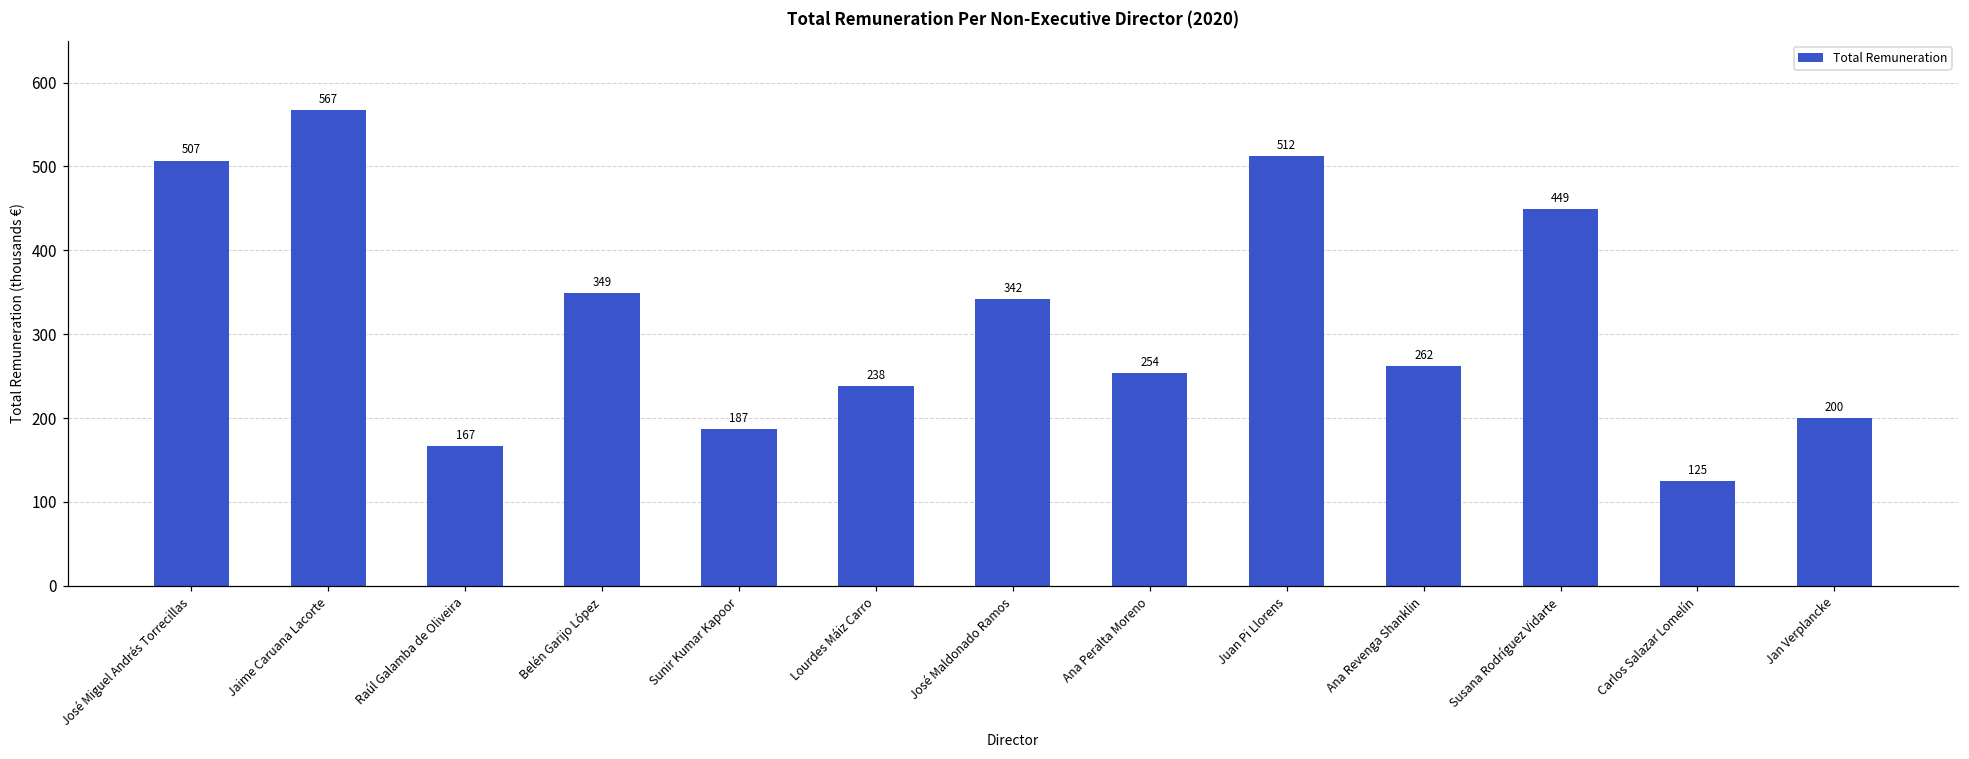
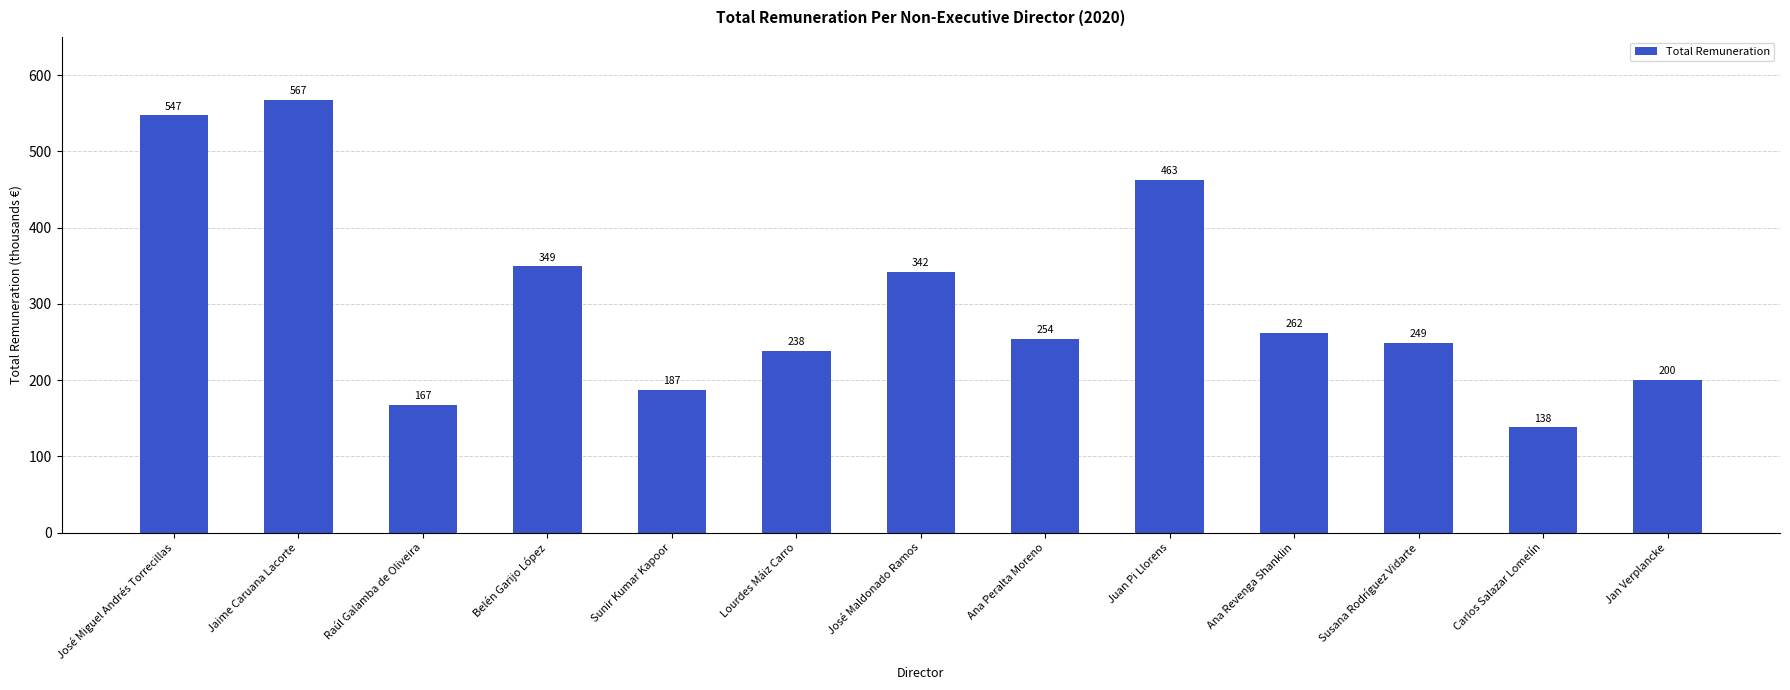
José Miguel Andrés Torrecillas: 507 -> 547
Juan Pi Llorens: 512 -> 463
Susana Rodríguez Vidarte: 449 -> 249
Carlos Salazar Lomelín: 125 -> 138
